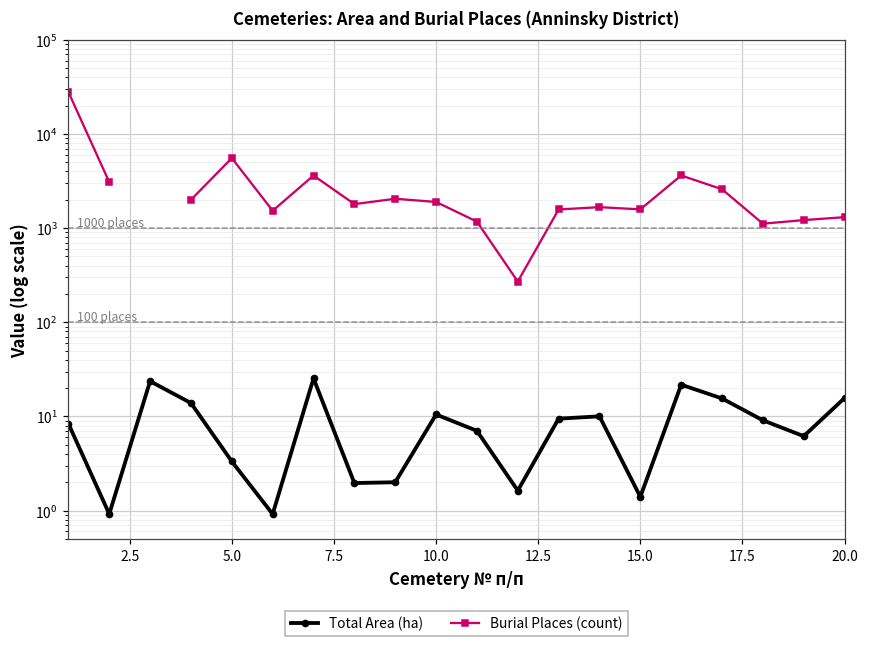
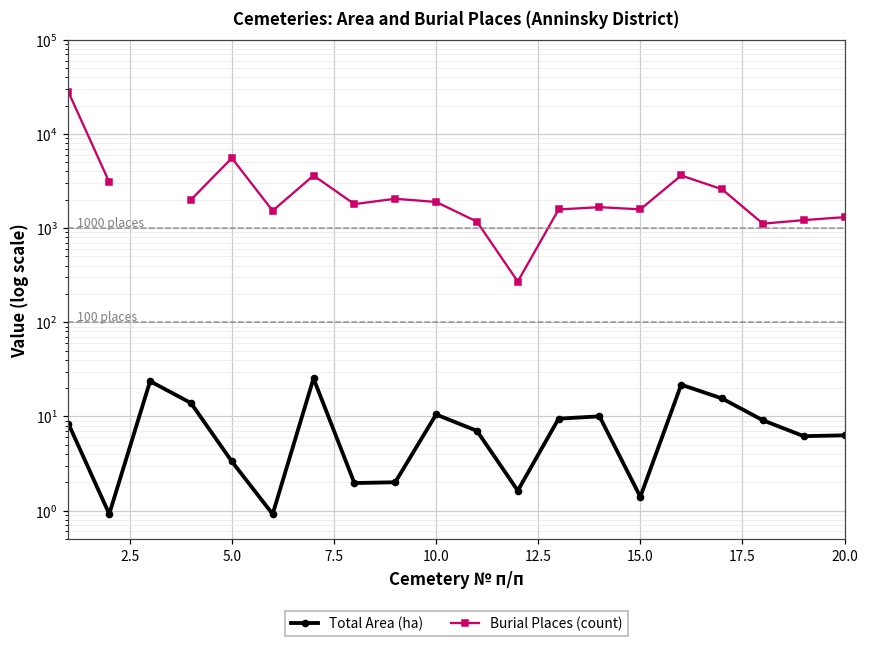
Total Area (ha), 20.0: 16 -> 6
